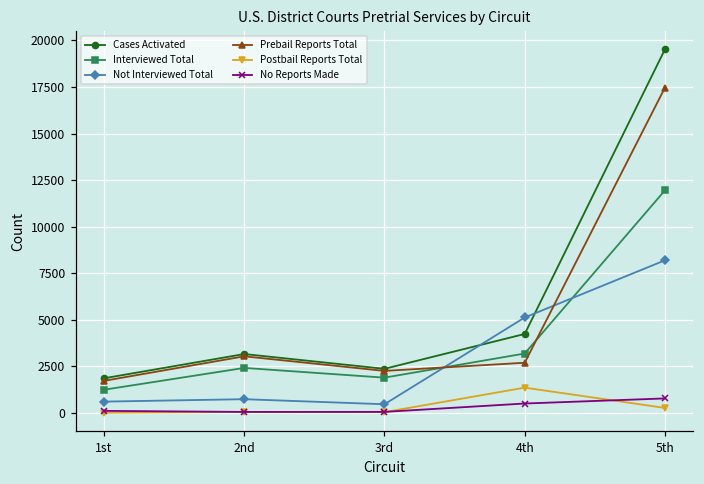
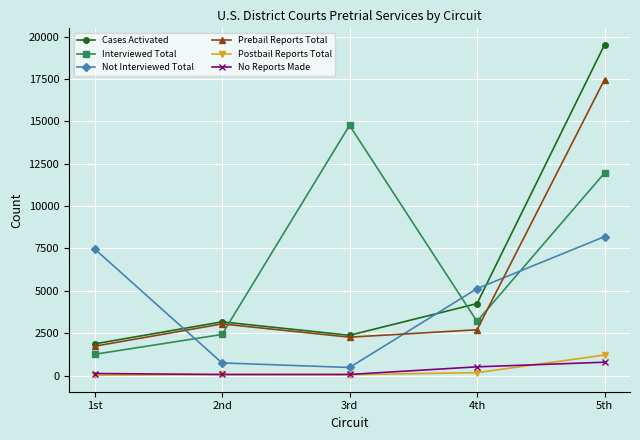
Not Interviewed Total, 1st: 600 -> 7500
Interviewed Total, 3rd: 1900 -> 14800
Postbail Reports Total, 4th: 1400 -> 200
Postbail Reports Total, 5th: 300 -> 1200
